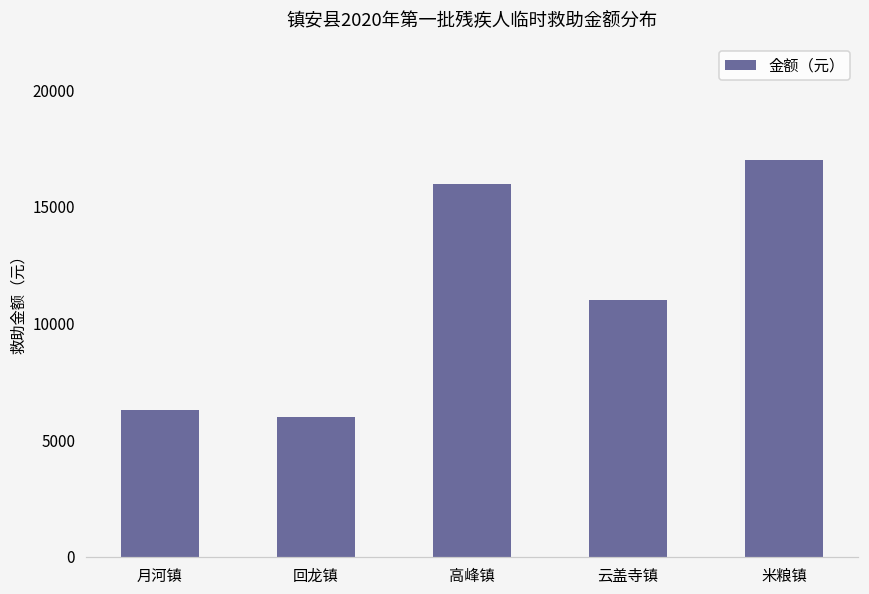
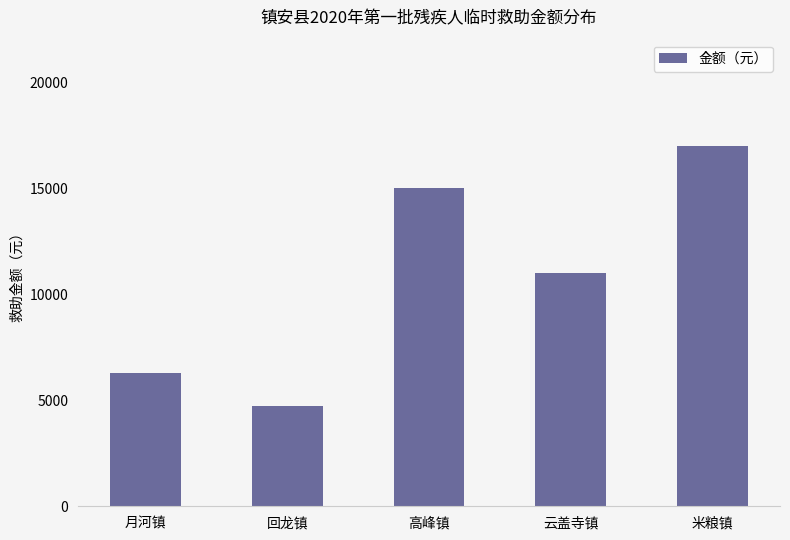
回龙镇: 6000 -> 4700
高峰镇: 16000 -> 15000
